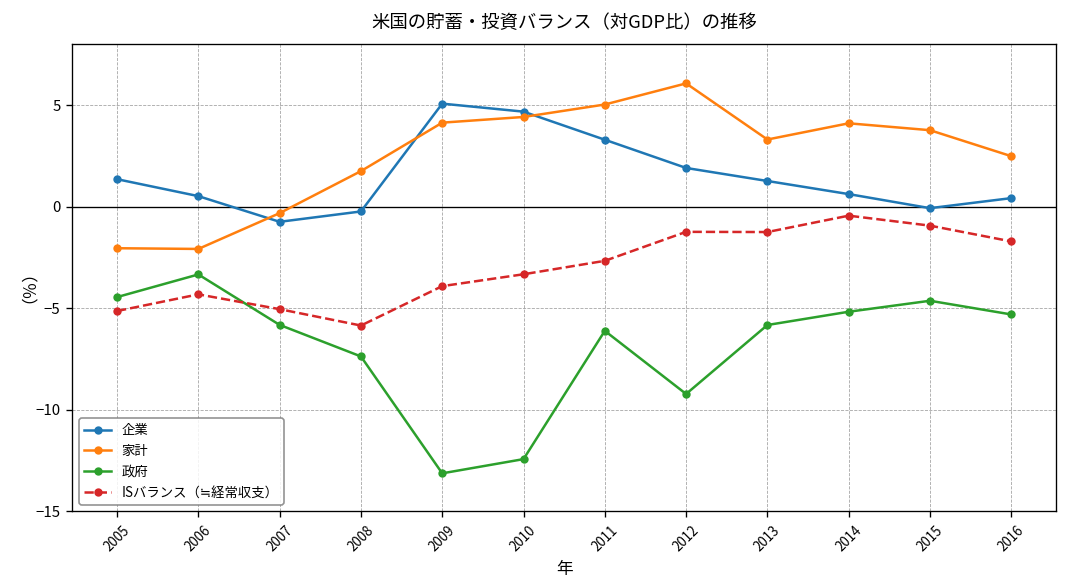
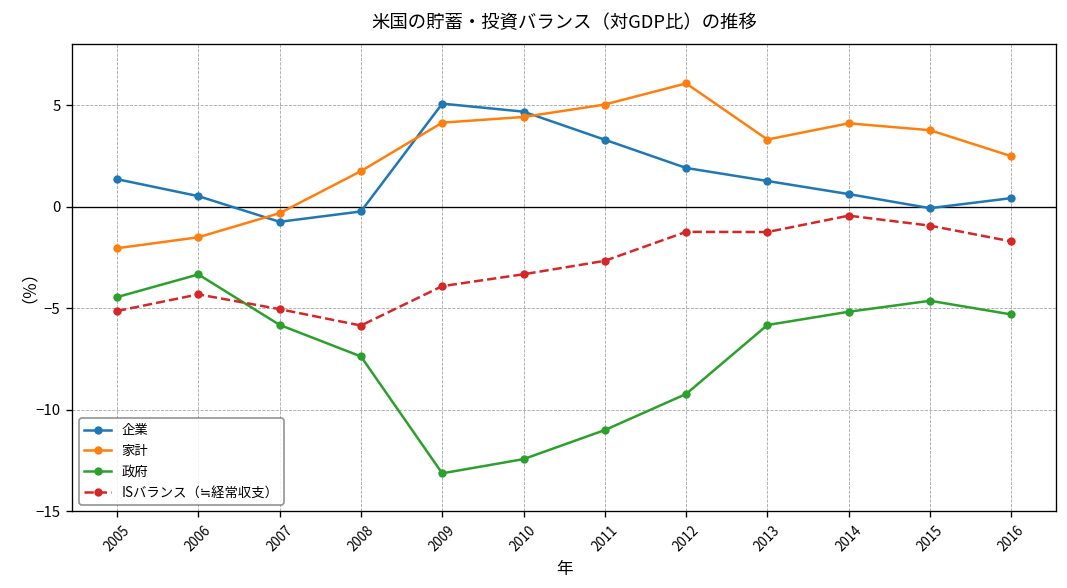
家計, 2006: -2.1 -> -1.5
政府, 2011: -6.1 -> -11.0
